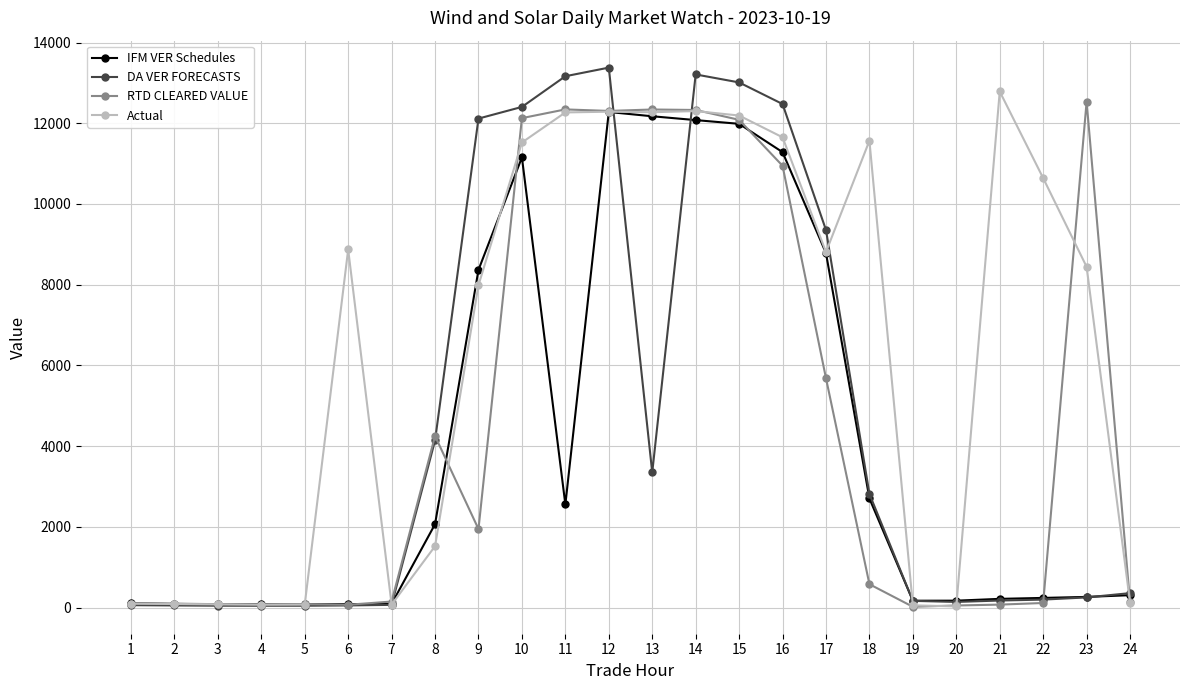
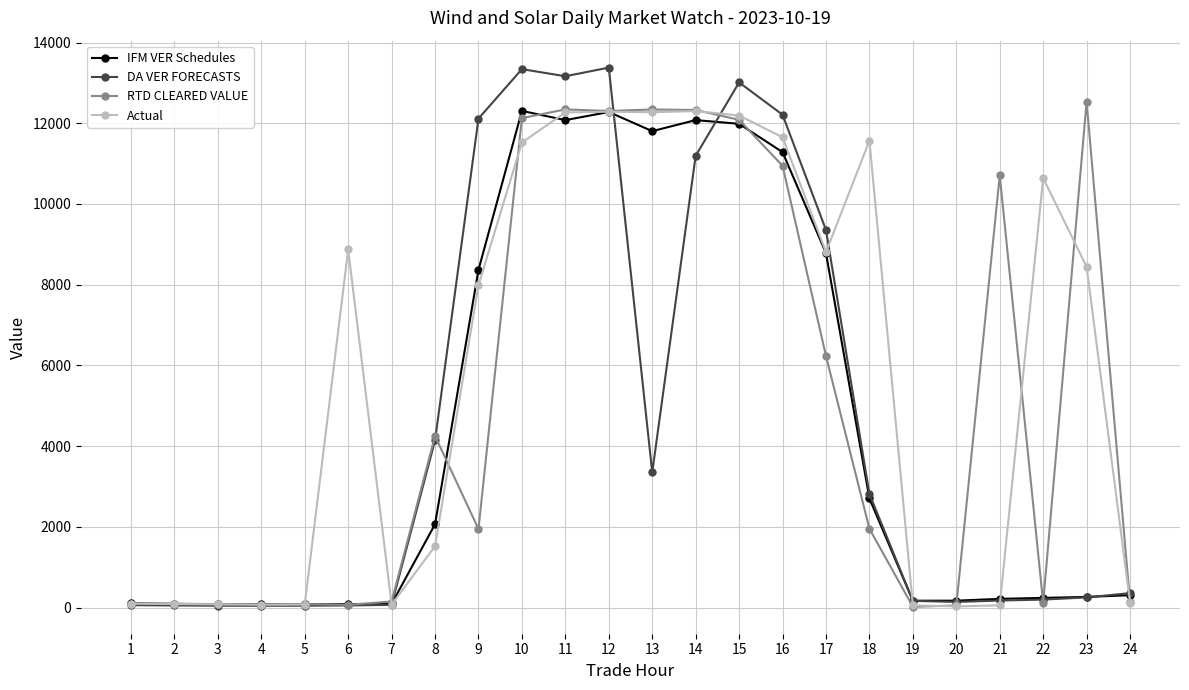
IFM VER Schedules, 10: 11200 -> 12300
DA VER FORECASTS, 10: 12400 -> 13300
IFM VER Schedules, 11: 2600 -> 12100
IFM VER Schedules, 13: 12200 -> 11800
DA VER FORECASTS, 14: 13200 -> 11200
DA VER FORECASTS, 16: 12500 -> 12200
RTD CLEARED VALUE, 17: 5700 -> 6200
RTD CLEARED VALUE, 18: 600 -> 2000
RTD CLEARED VALUE, 21: 100 -> 10700
Actual, 21: 12800 -> 100
